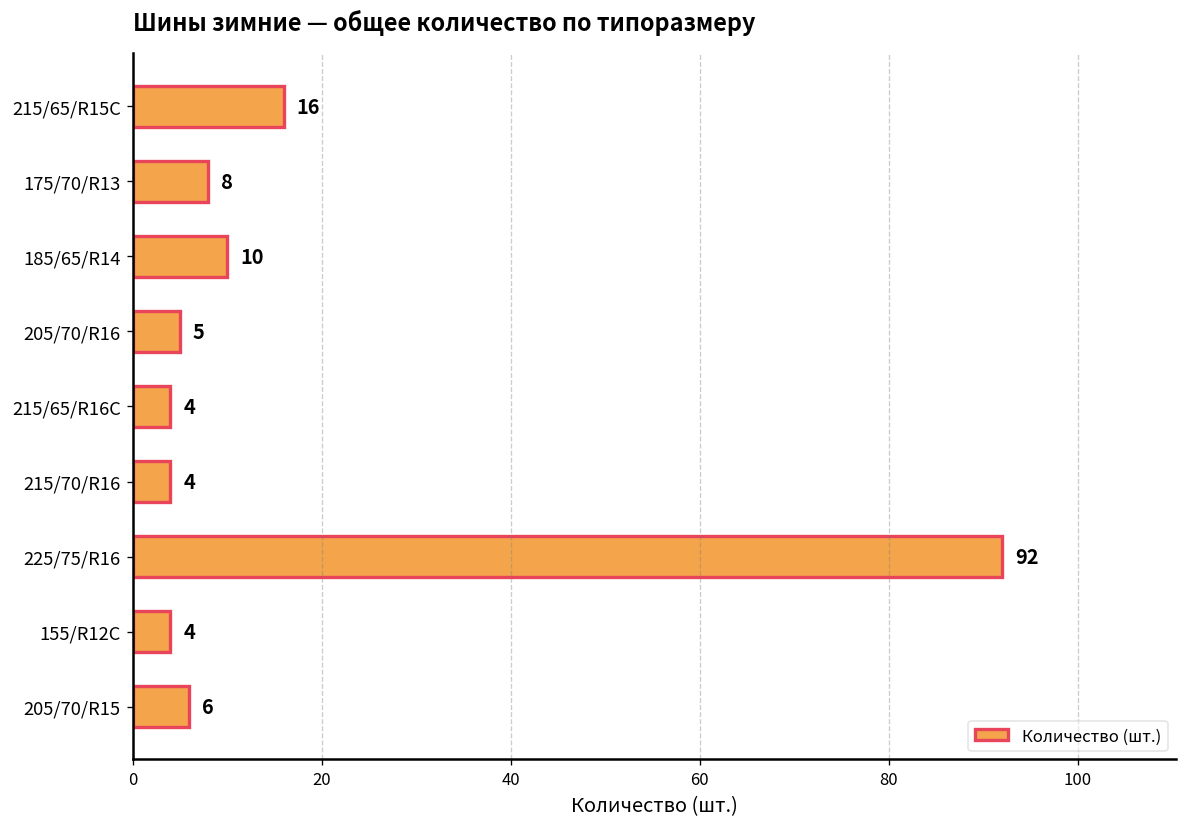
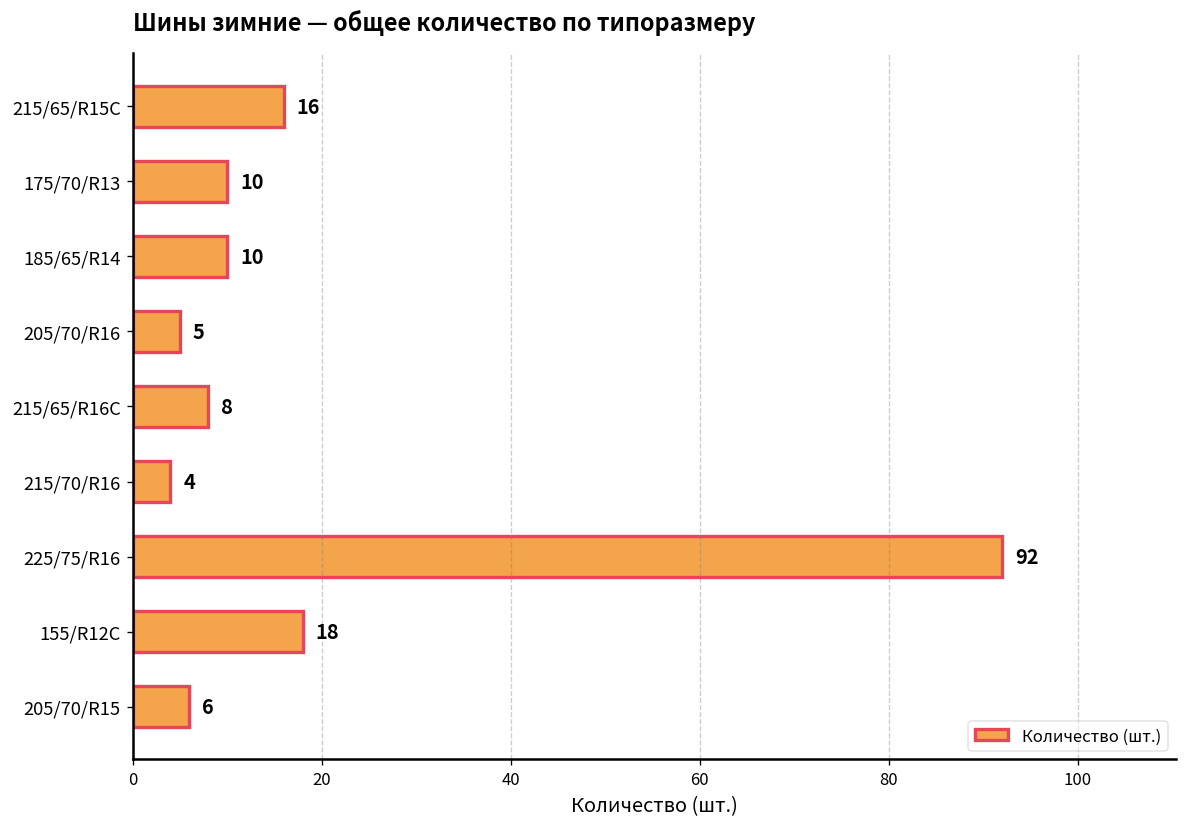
175/70/R13: 8 -> 10
215/65/R16C: 4 -> 8
155/R12C: 4 -> 18
